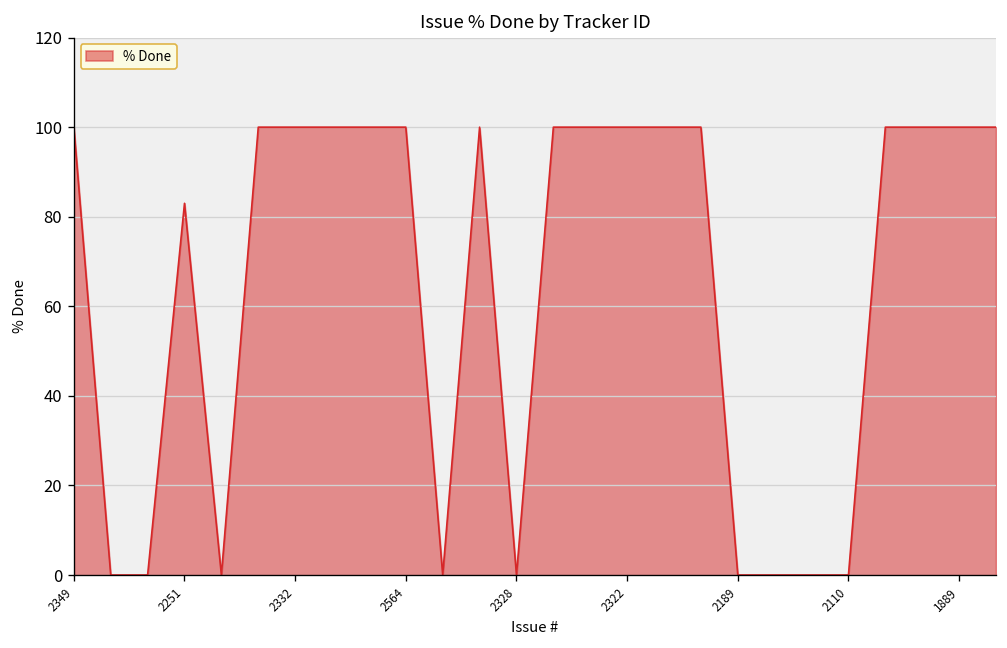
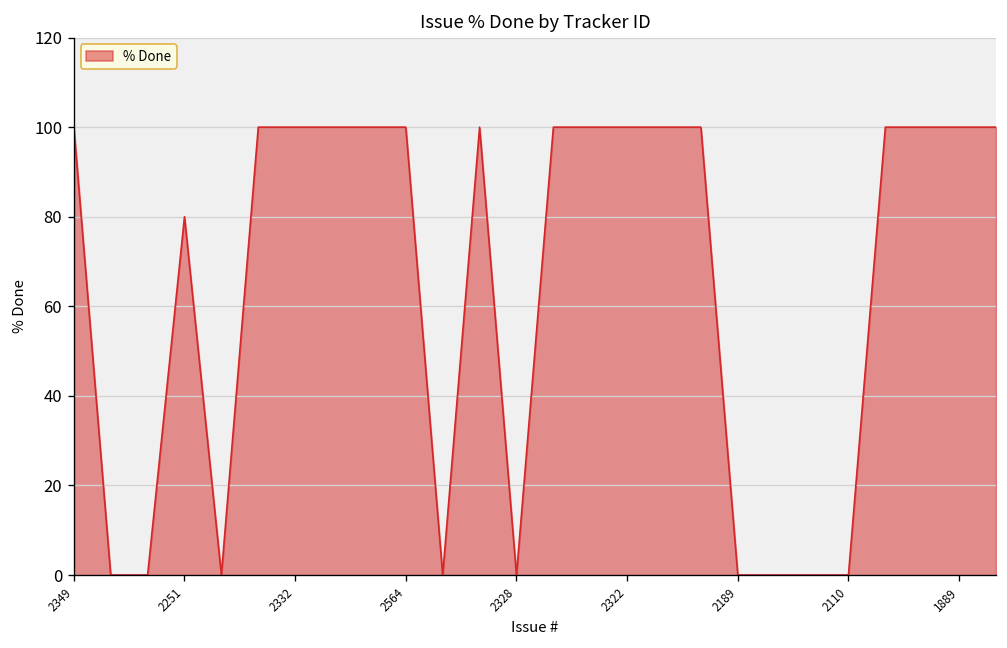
2251: 83 -> 80
